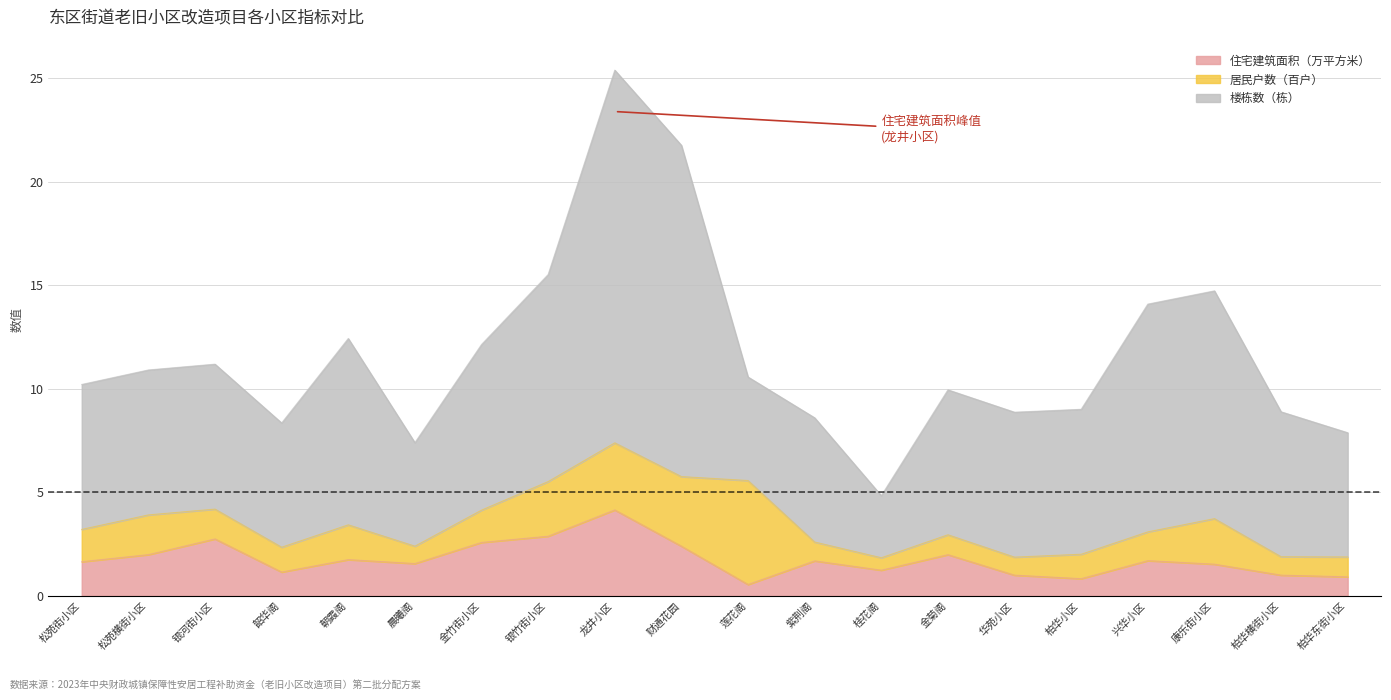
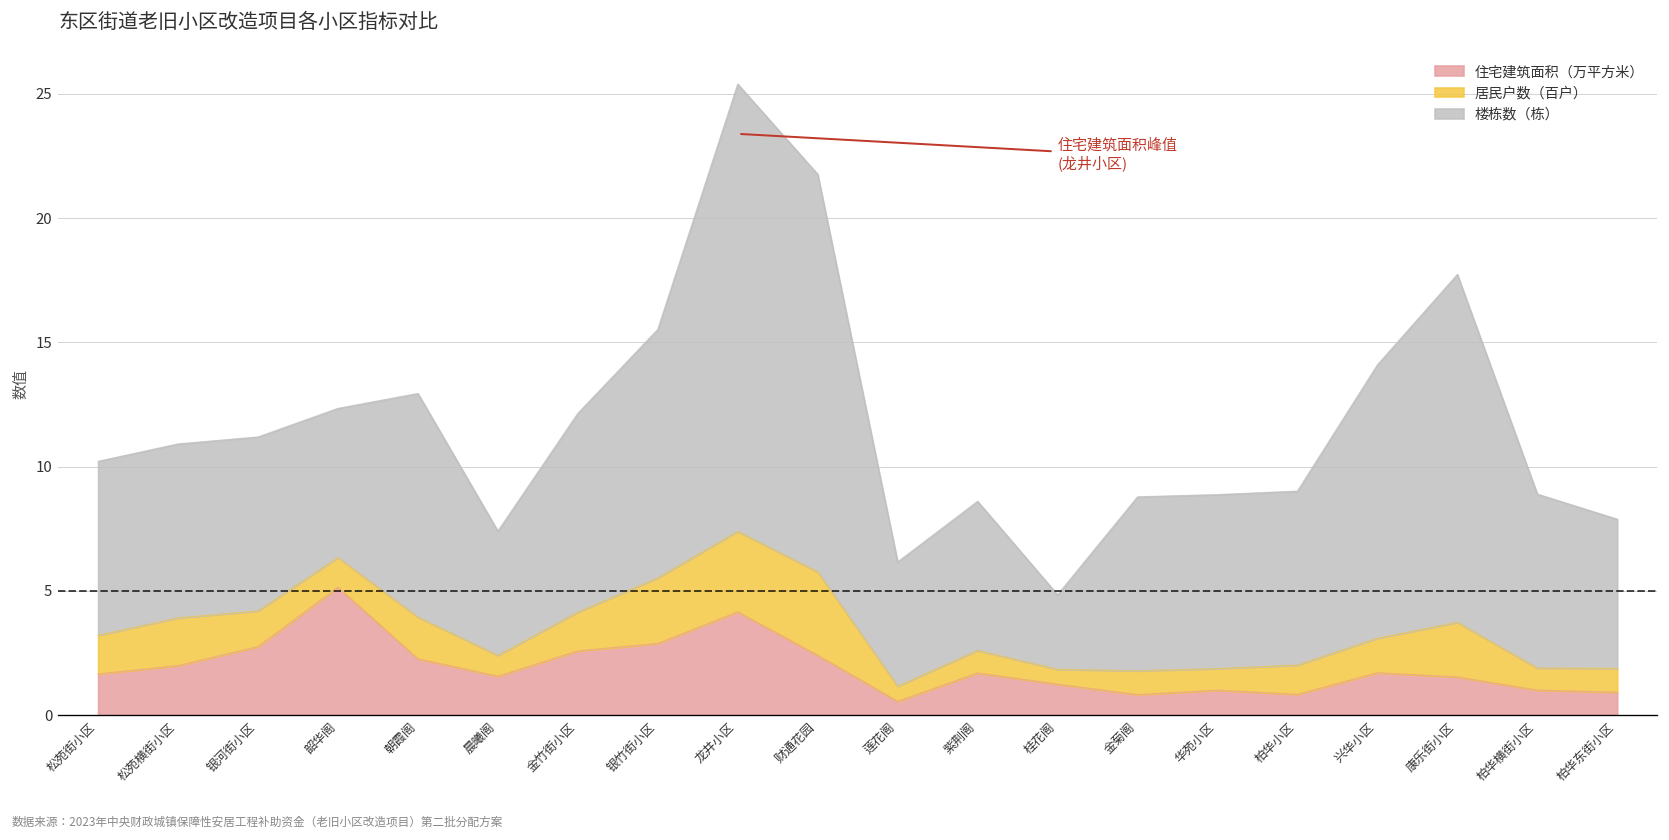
住宅建筑面积（万平方米）, 韶华阁: 1.2 -> 5.1
住宅建筑面积（万平方米）, 朝霞阁: 1.8 -> 2.3
居民户数（百户）, 莲花阁: 5.0 -> 0.6
住宅建筑面积（万平方米）, 金菊阁: 2.0 -> 0.8
楼栋数（栋）, 康乐街小区: 11 -> 14
